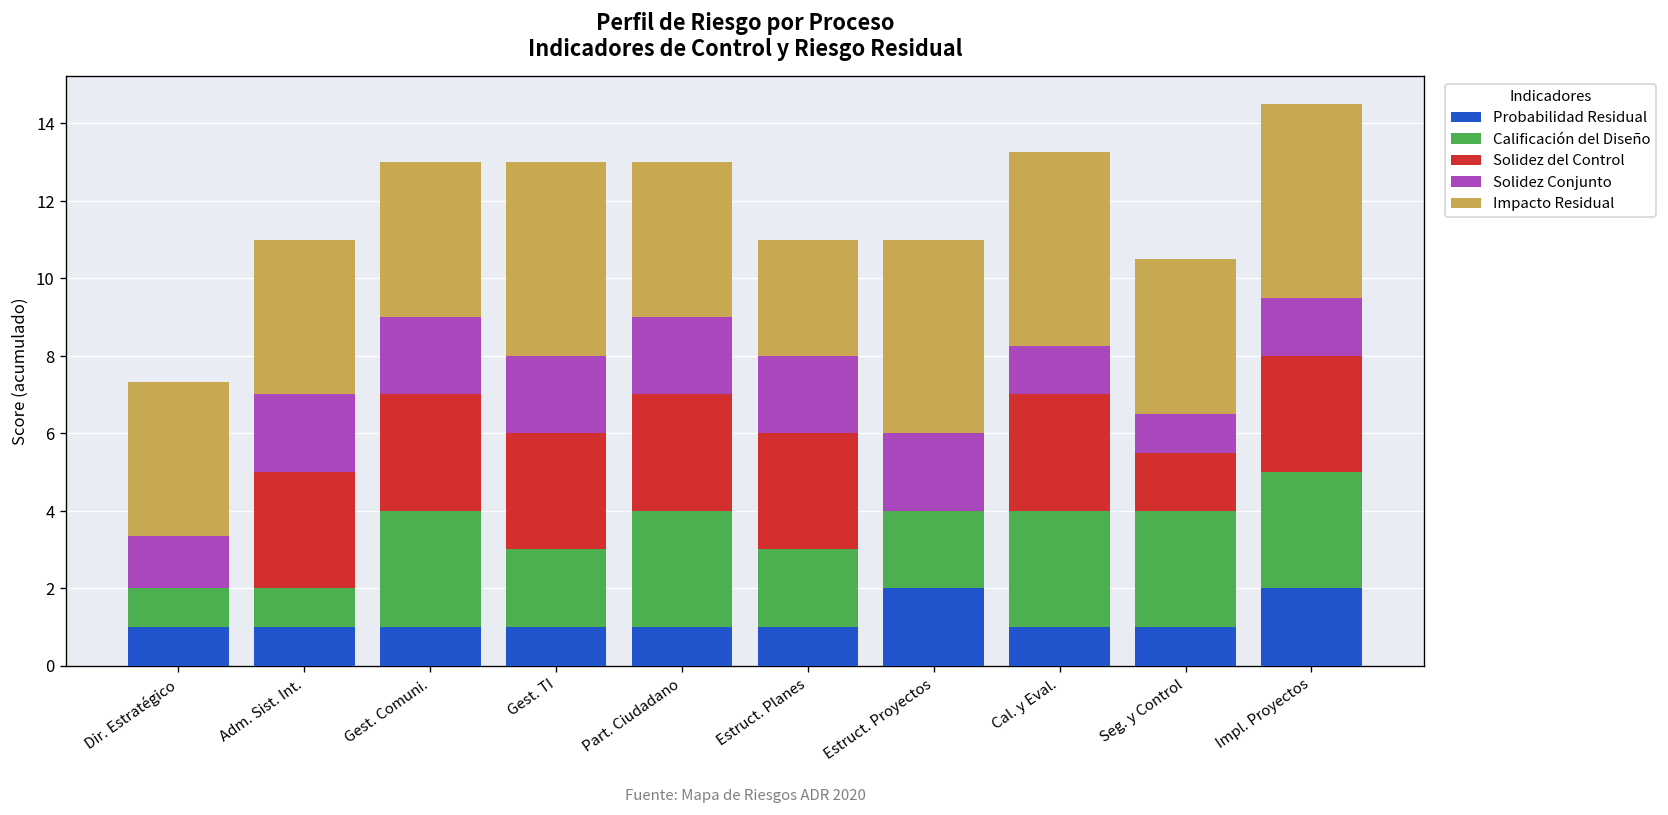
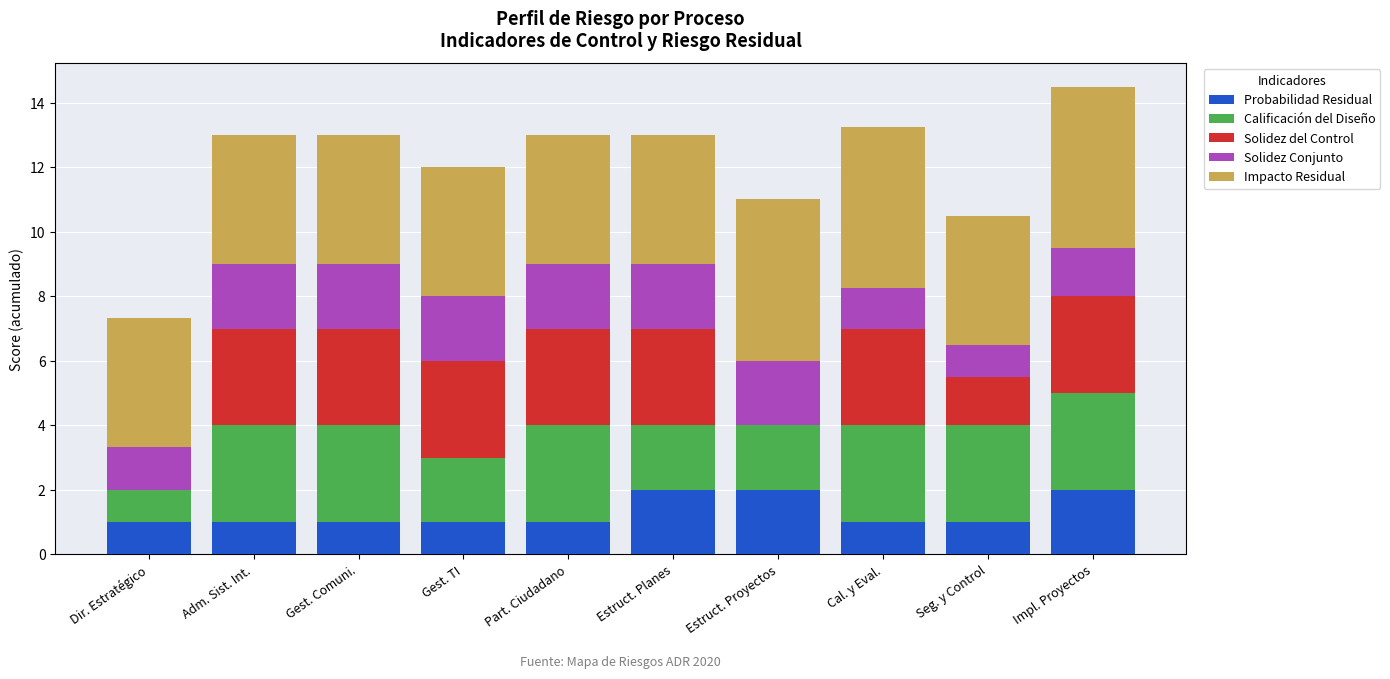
Calificación del Diseño, Adm. Sist. Int.: 1 -> 3
Impacto Residual, Gest. TI: 5 -> 4
Probabilidad Residual, Estruct. Planes: 1 -> 2
Impacto Residual, Estruct. Planes: 3 -> 4
